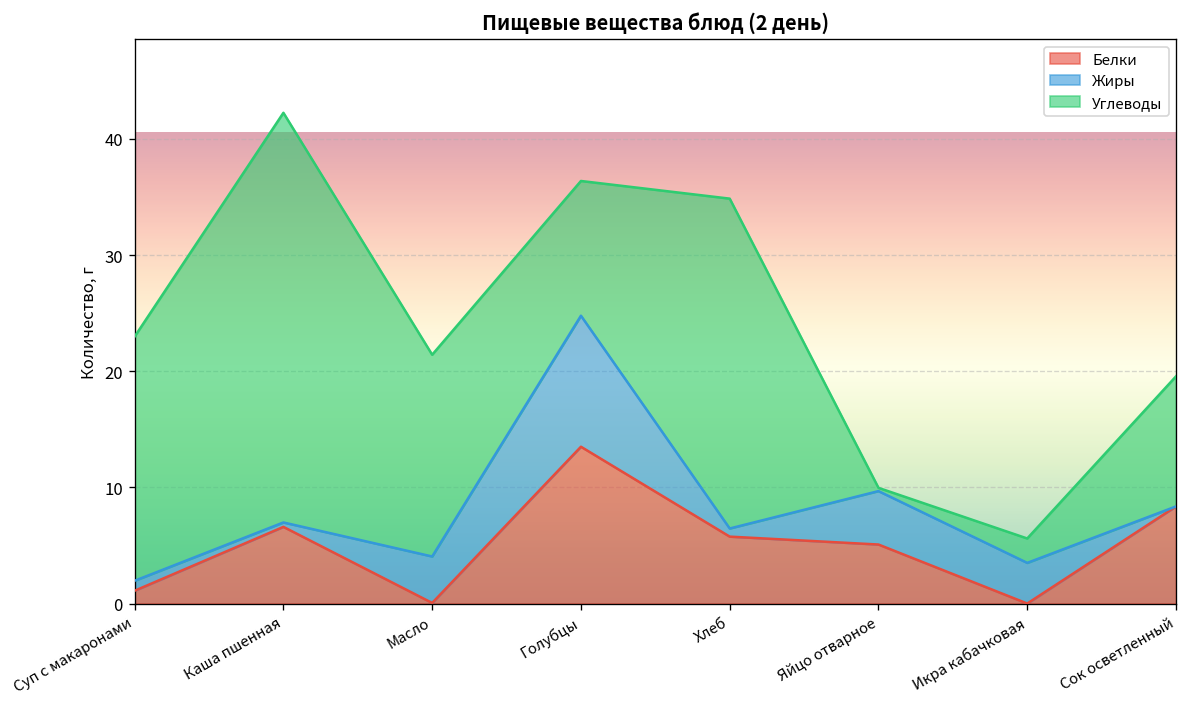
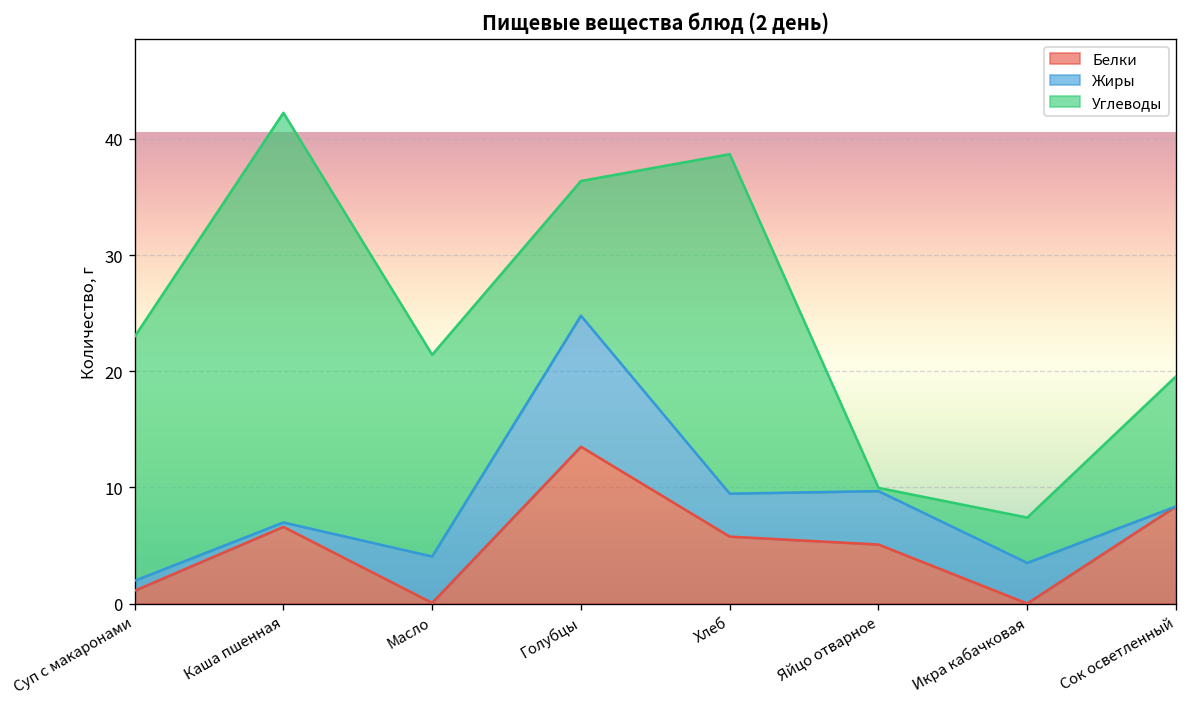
Жиры, Хлеб: 1 -> 4
Углеводы, Хлеб: 28 -> 29
Углеводы, Икра кабачковая: 2 -> 4
